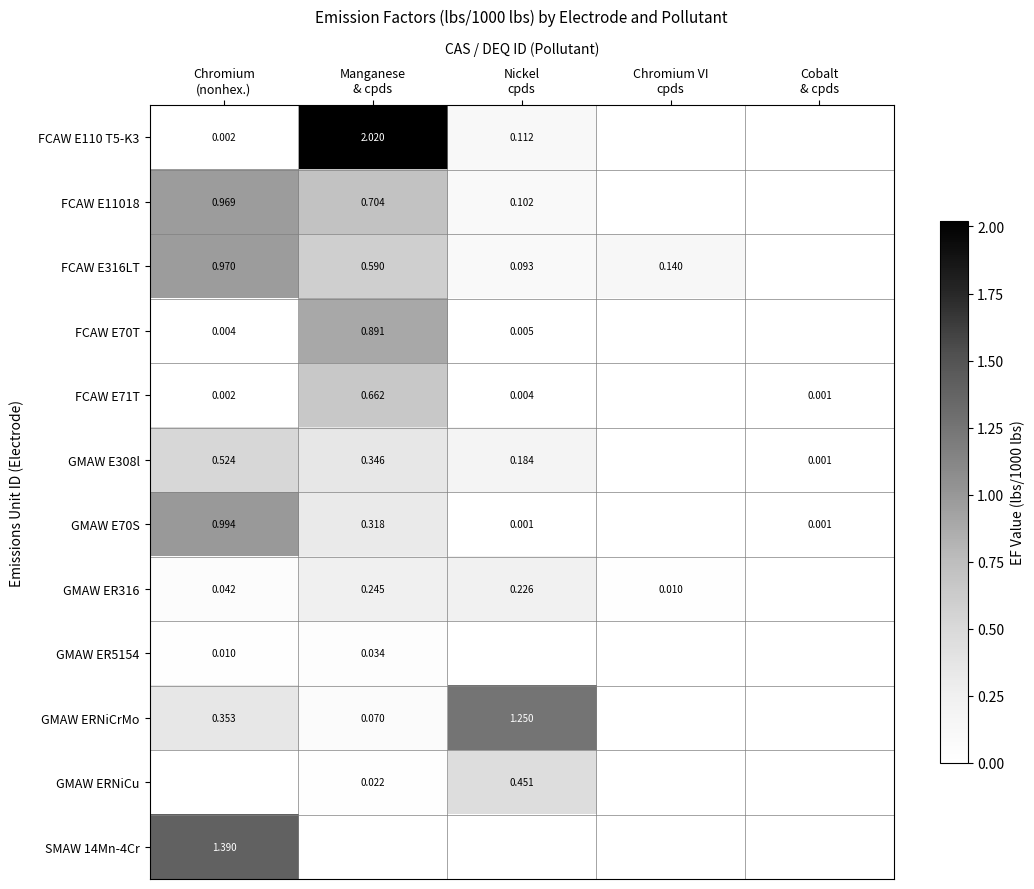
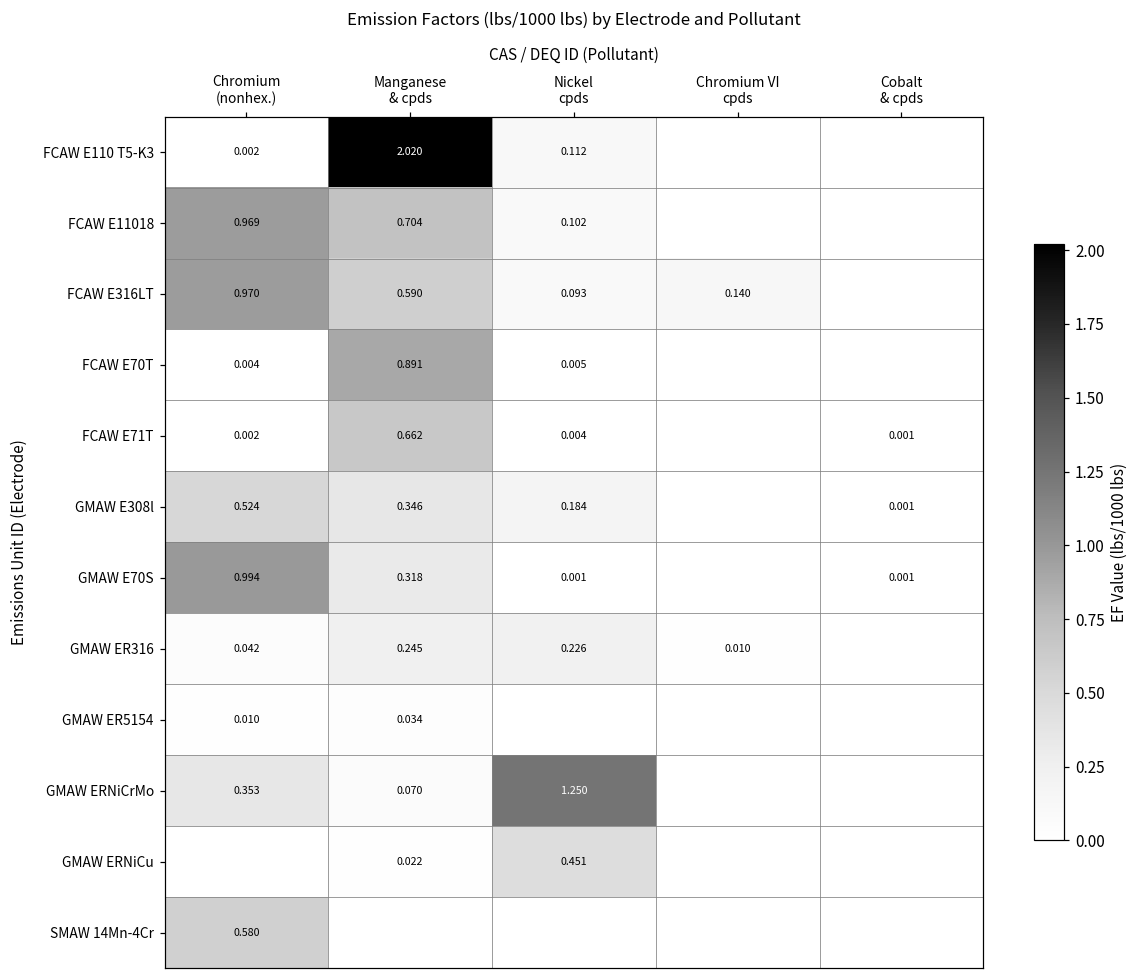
SMAW 14Mn-4Cr, Chromium (nonhex.): 1.390 -> 0.580
